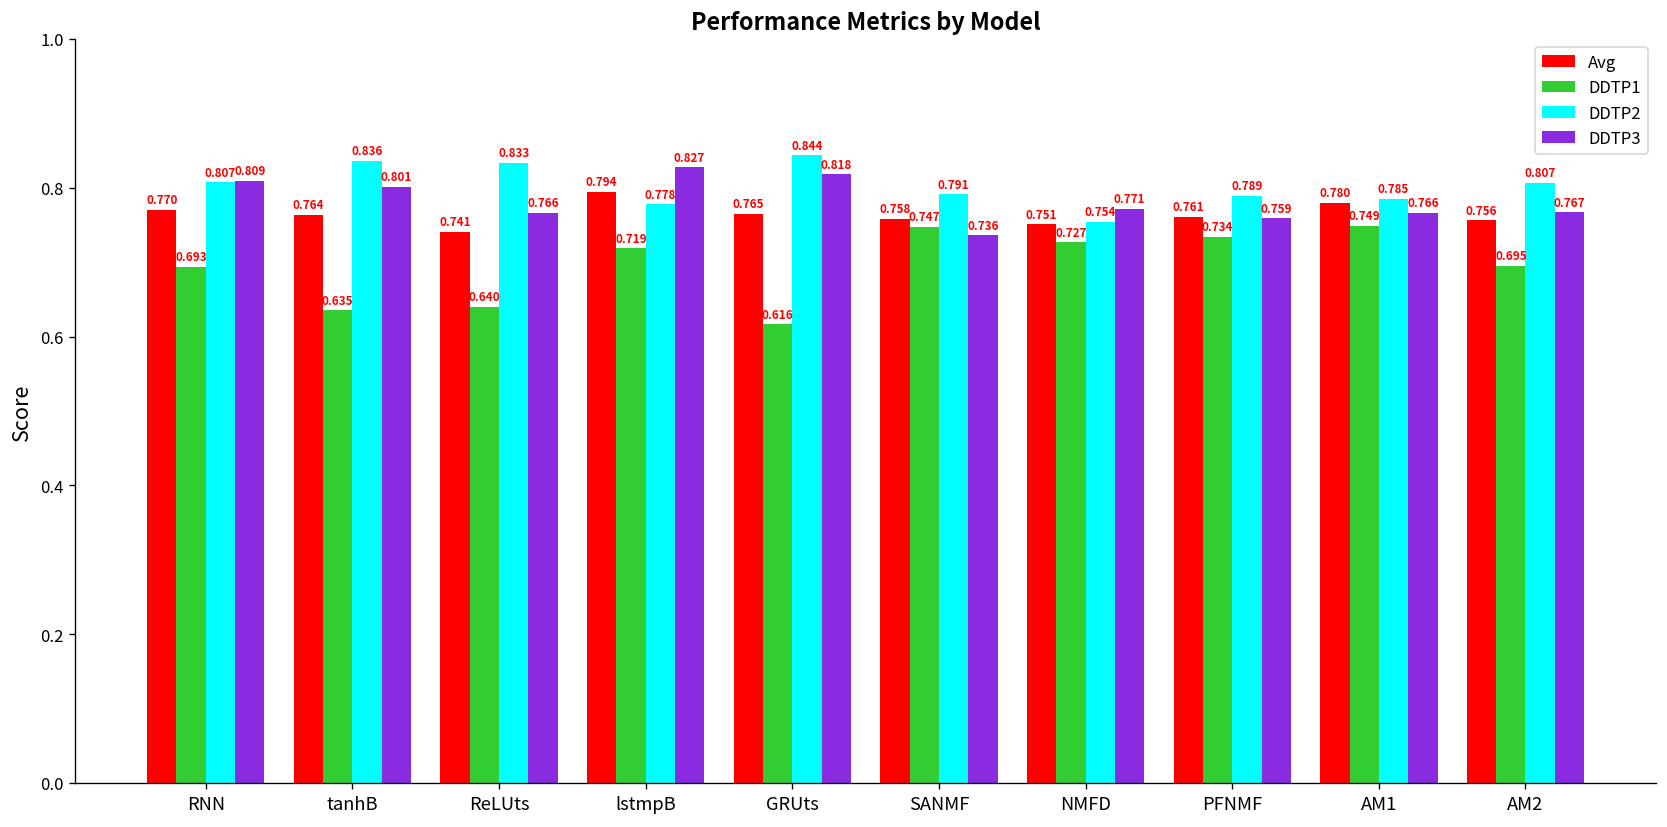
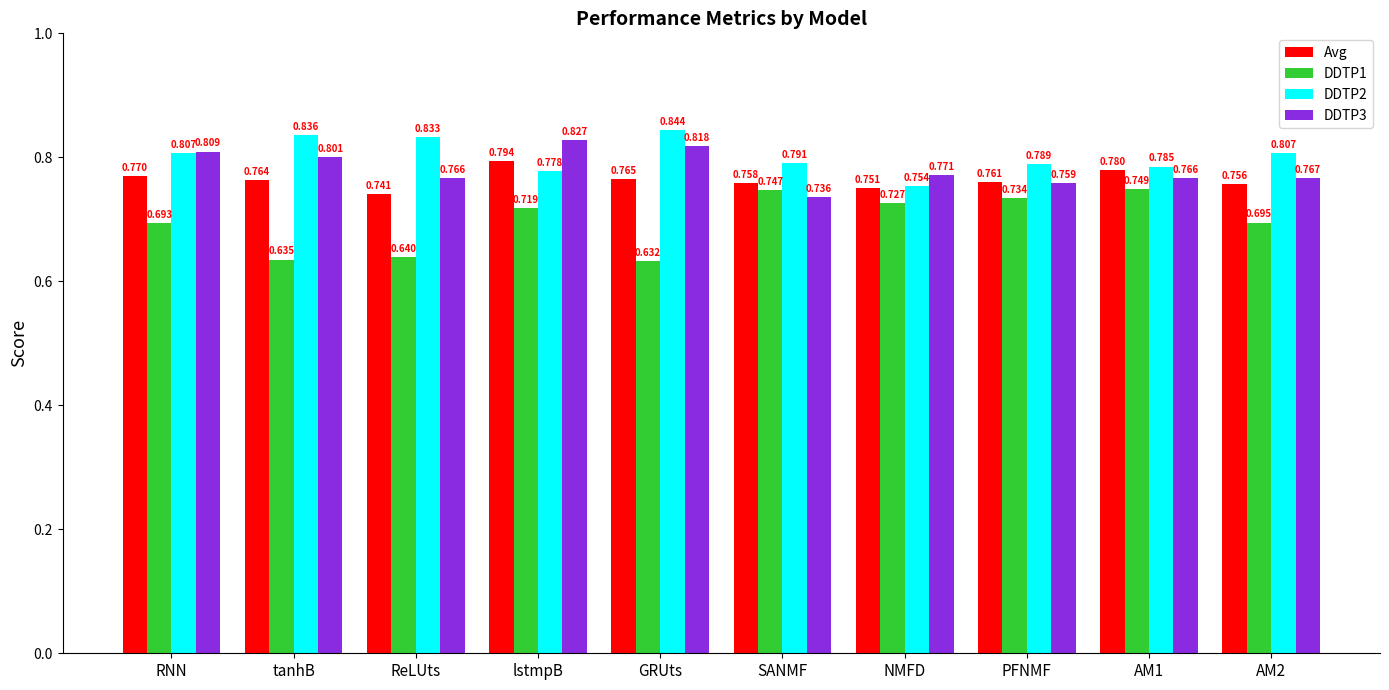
DDTP1, GRUts: 0.616 -> 0.632
